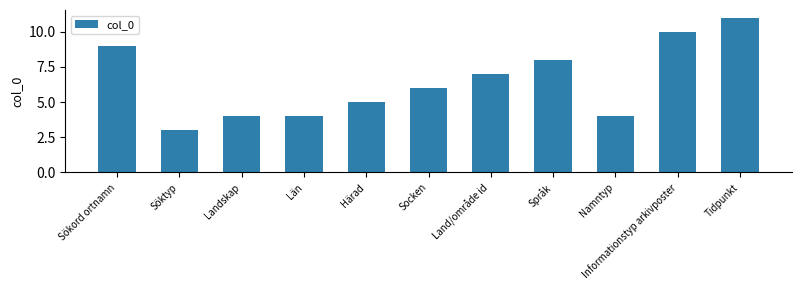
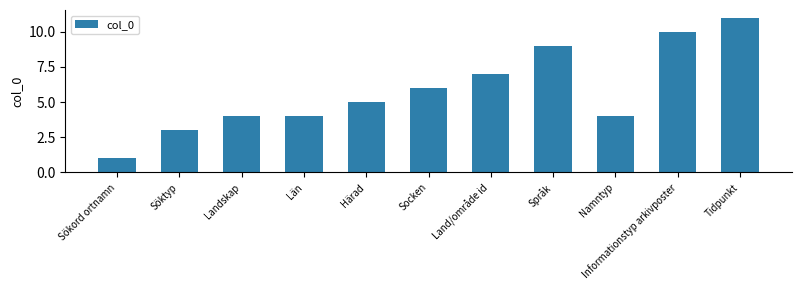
Sökord ortnamn: 9 -> 1
Språk: 8 -> 9
